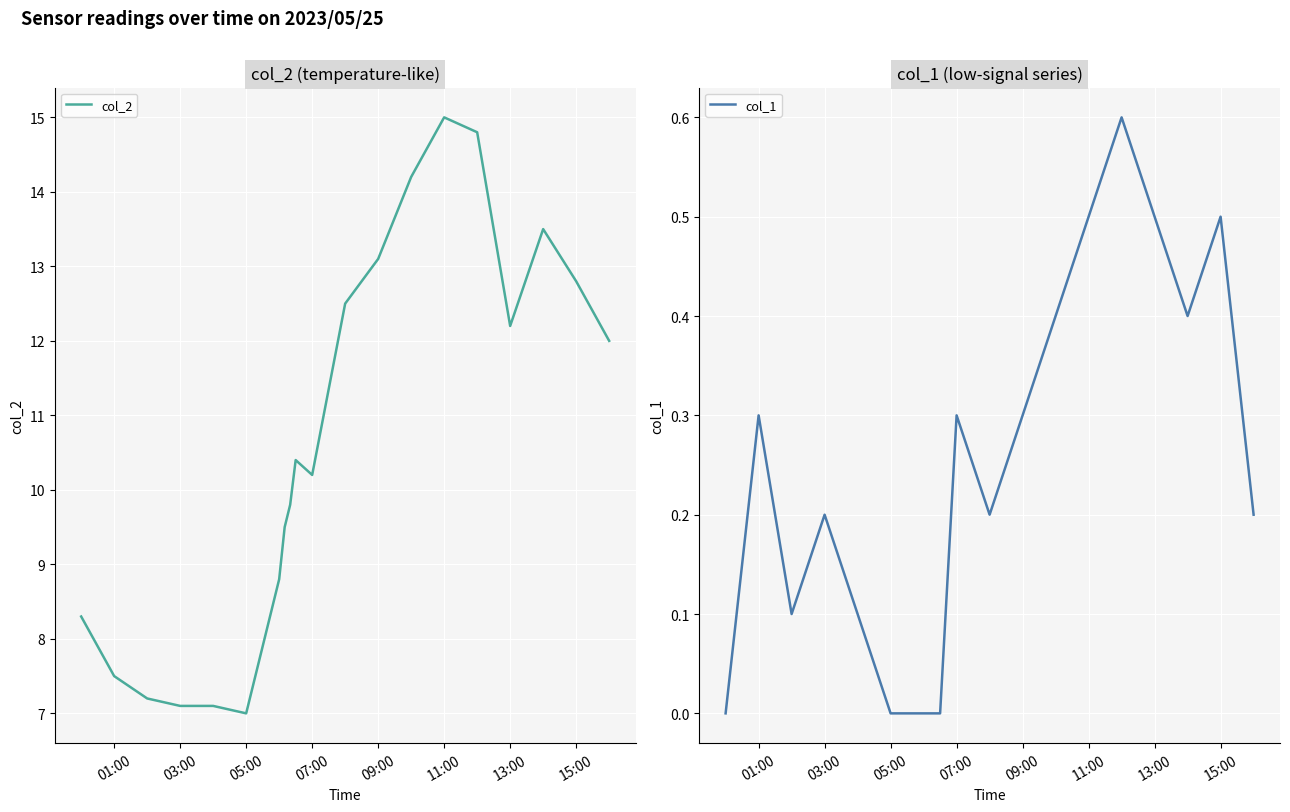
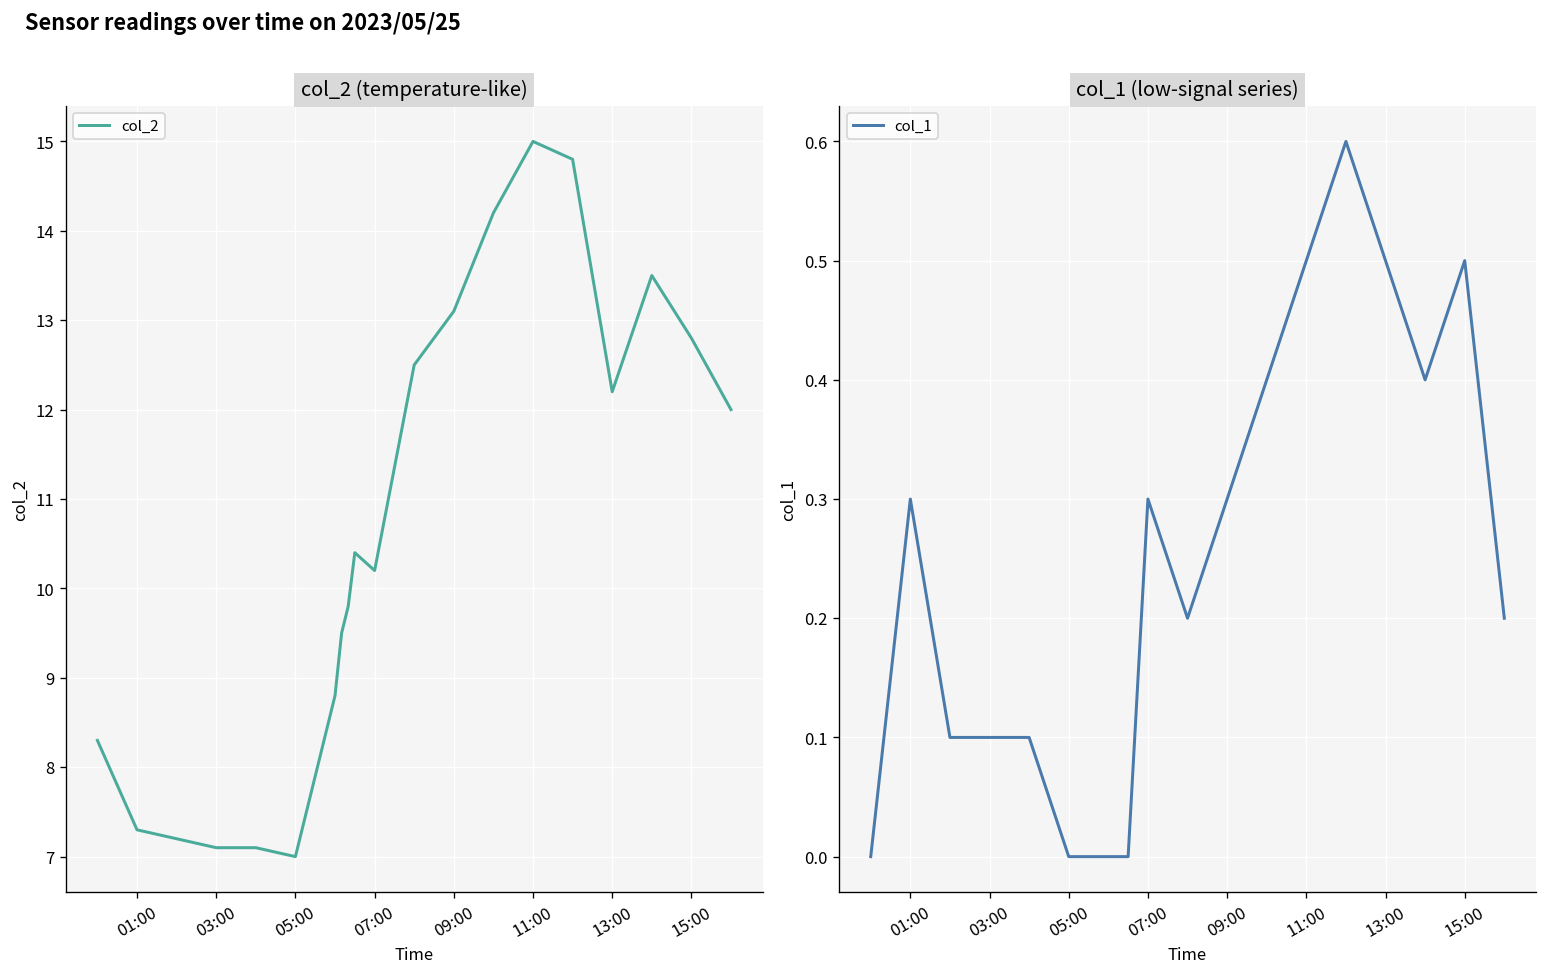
col_2 (temperature-like), 01:00: 7.5 -> 7.3
col_1 (low-signal series), 03:00: 0.2 -> 0.1
